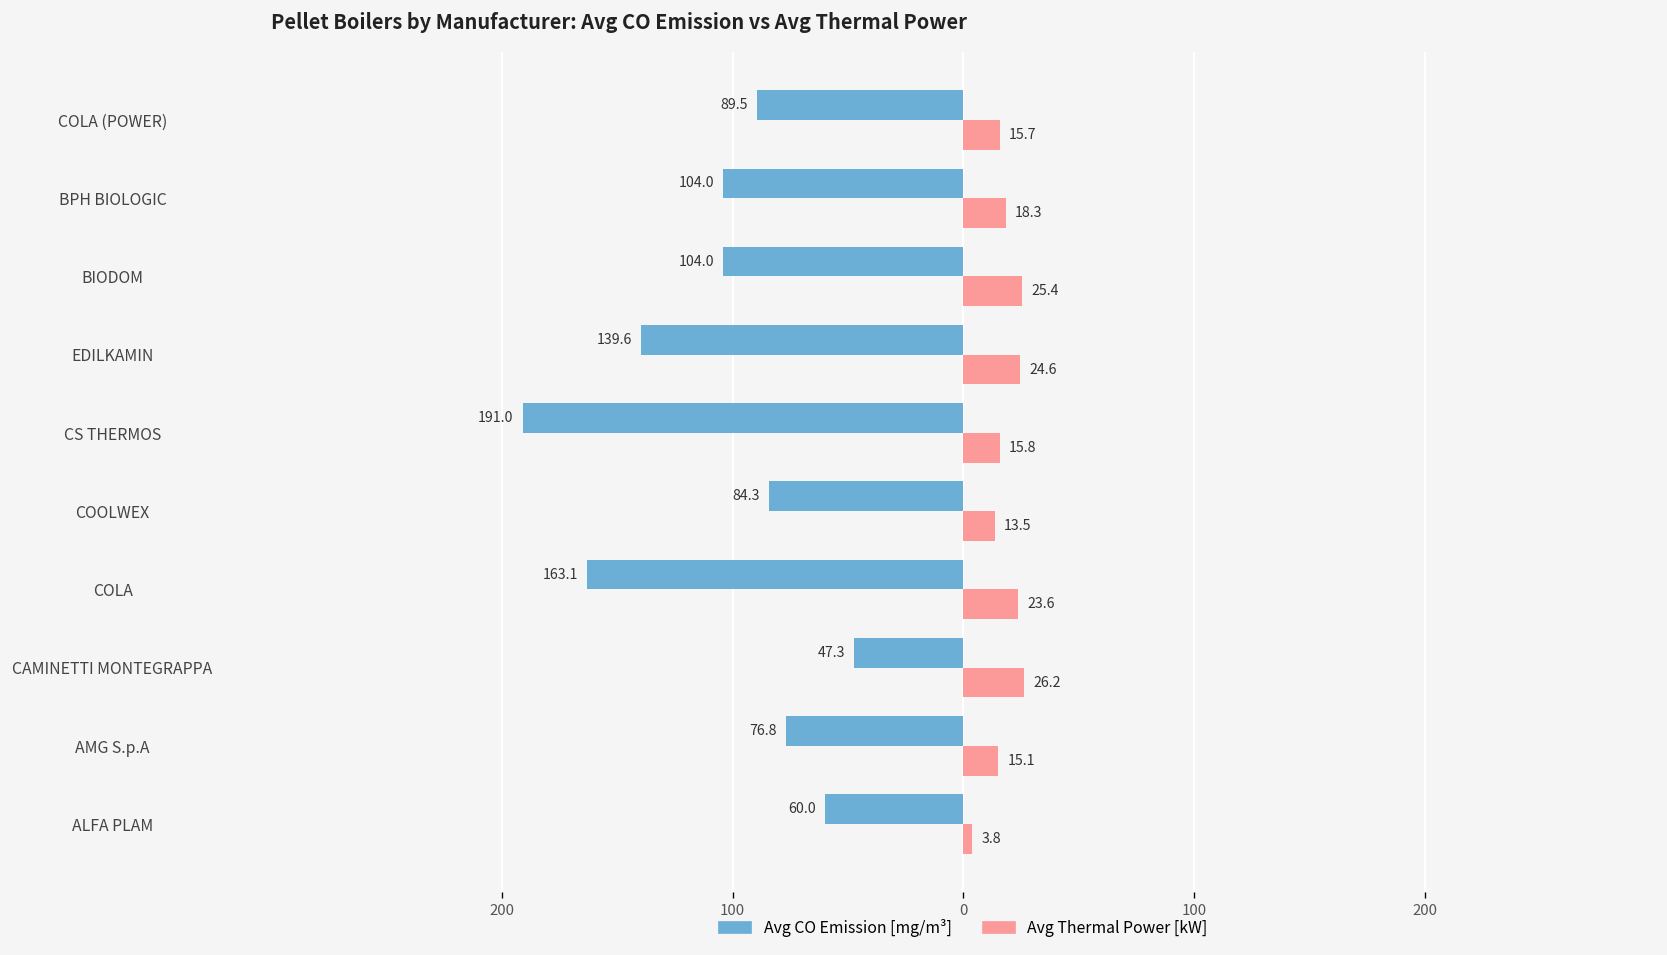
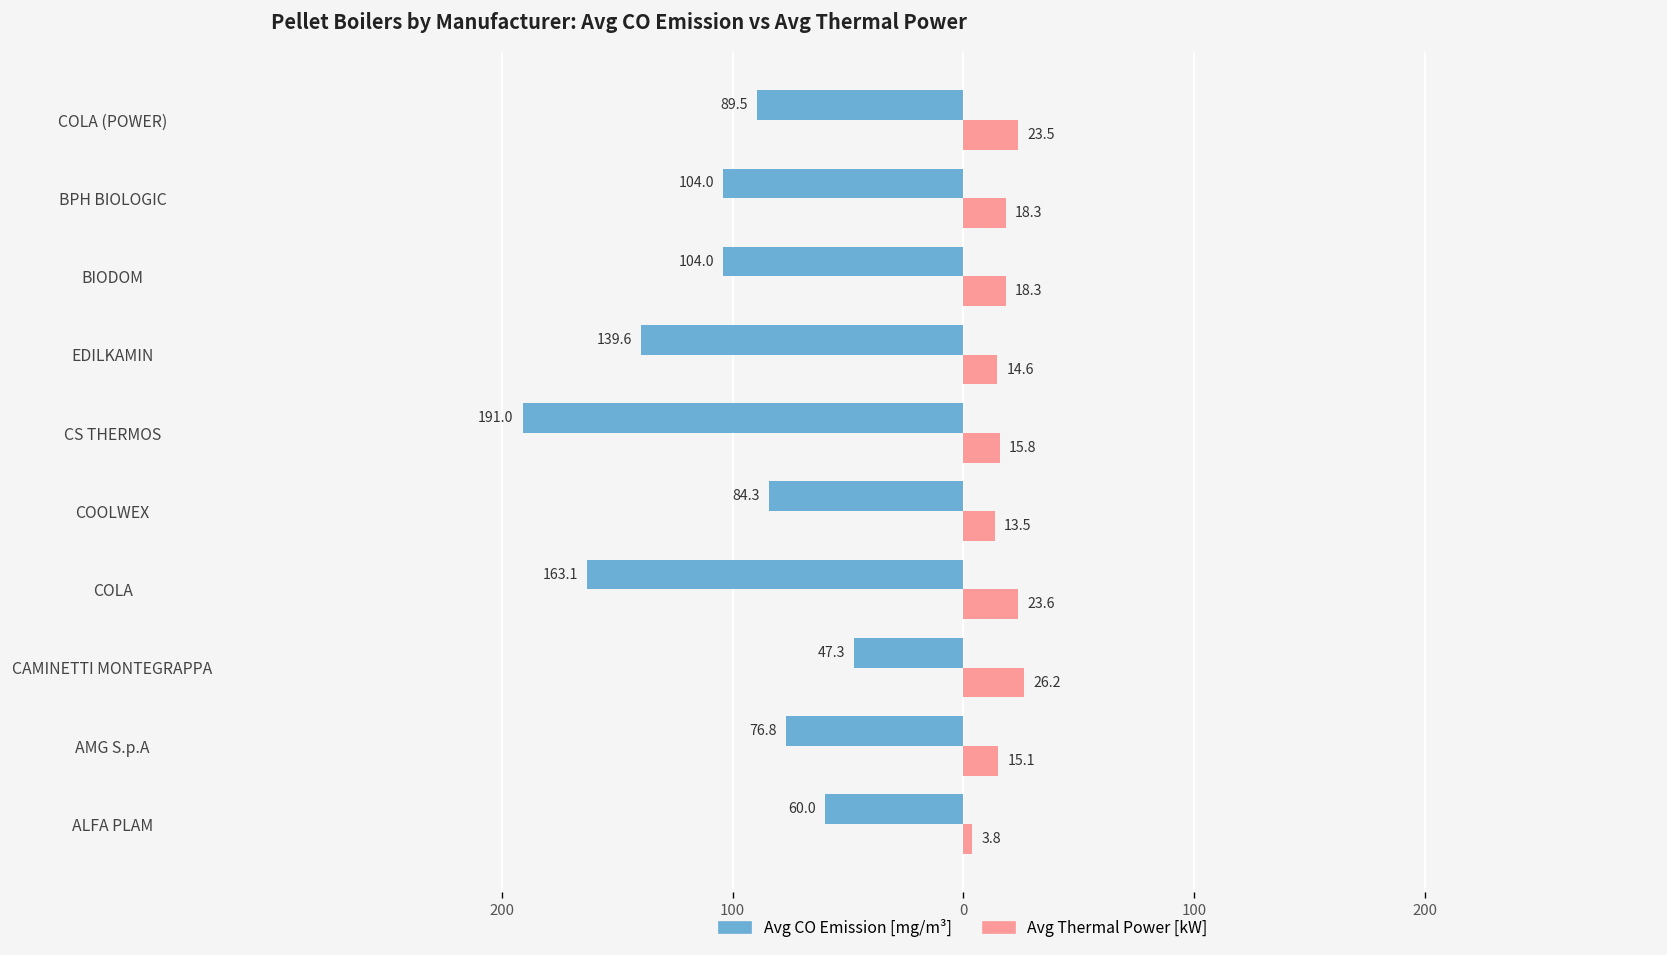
Avg Thermal Power [kW], COLA (POWER): 15.7 -> 23.5
Avg Thermal Power [kW], BIODOM: 25.4 -> 18.3
Avg Thermal Power [kW], EDILKAMIN: 24.6 -> 14.6
